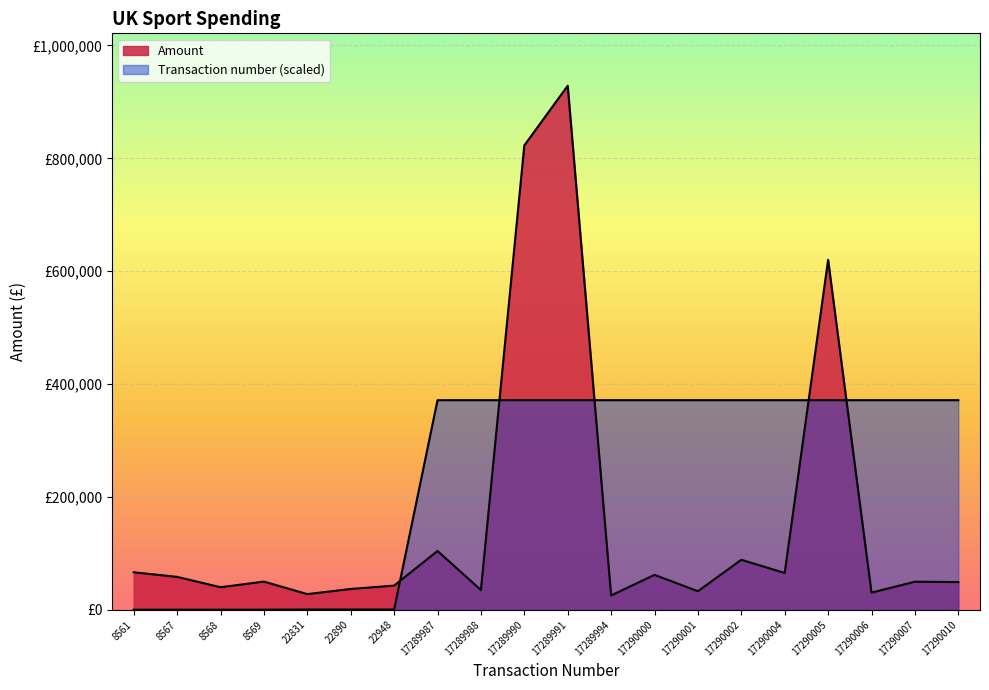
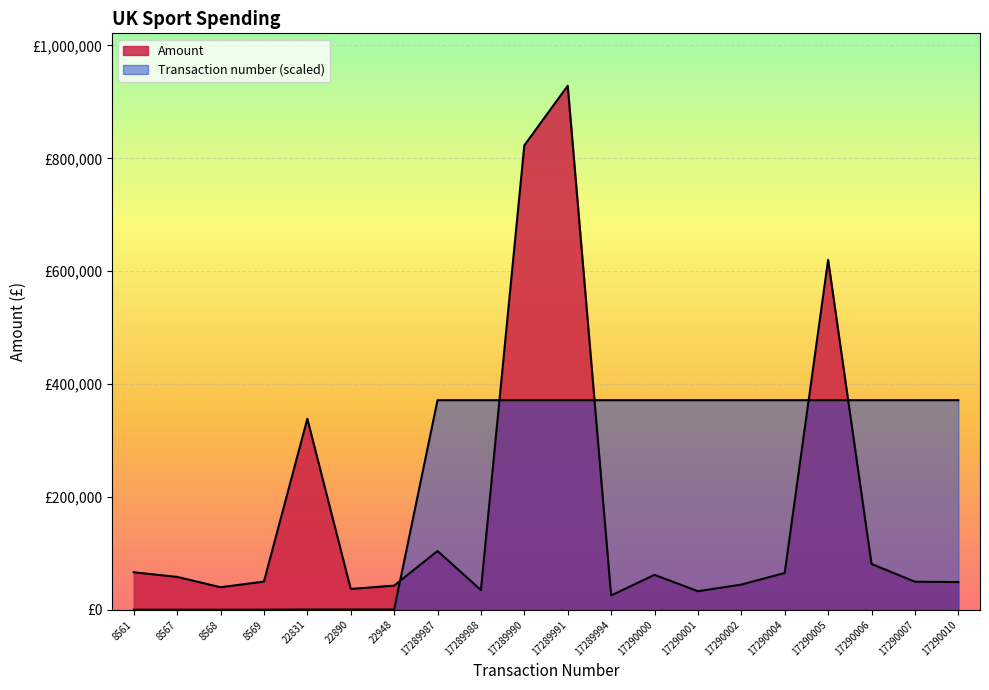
Amount, 22831: £30,000 -> £340,000
Amount, 17290002: £90,000 -> £40,000
Amount, 17290006: £30,000 -> £80,000
